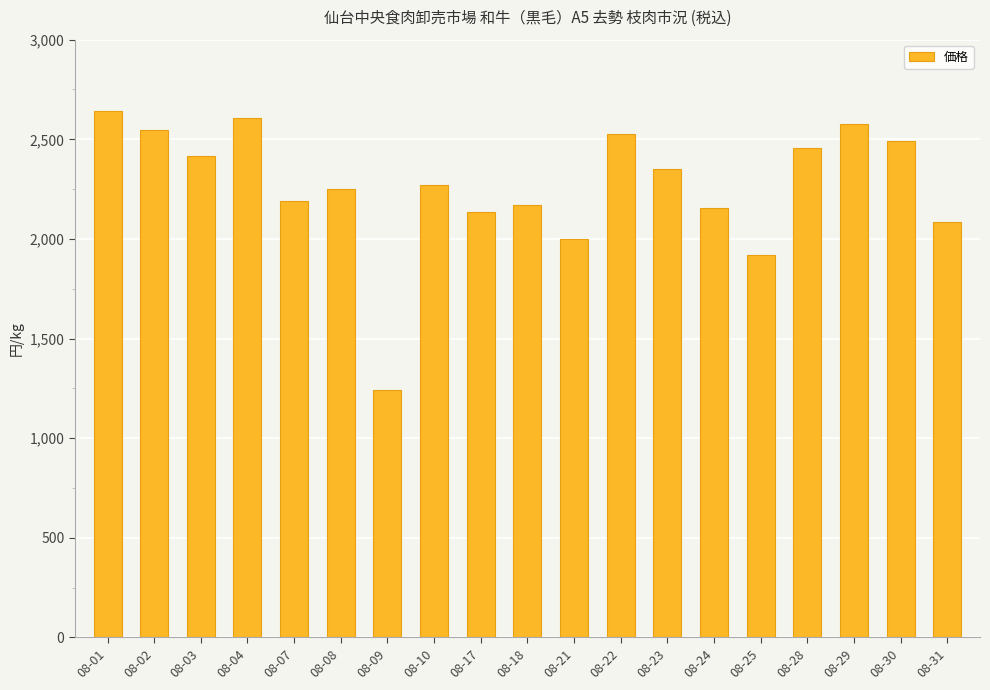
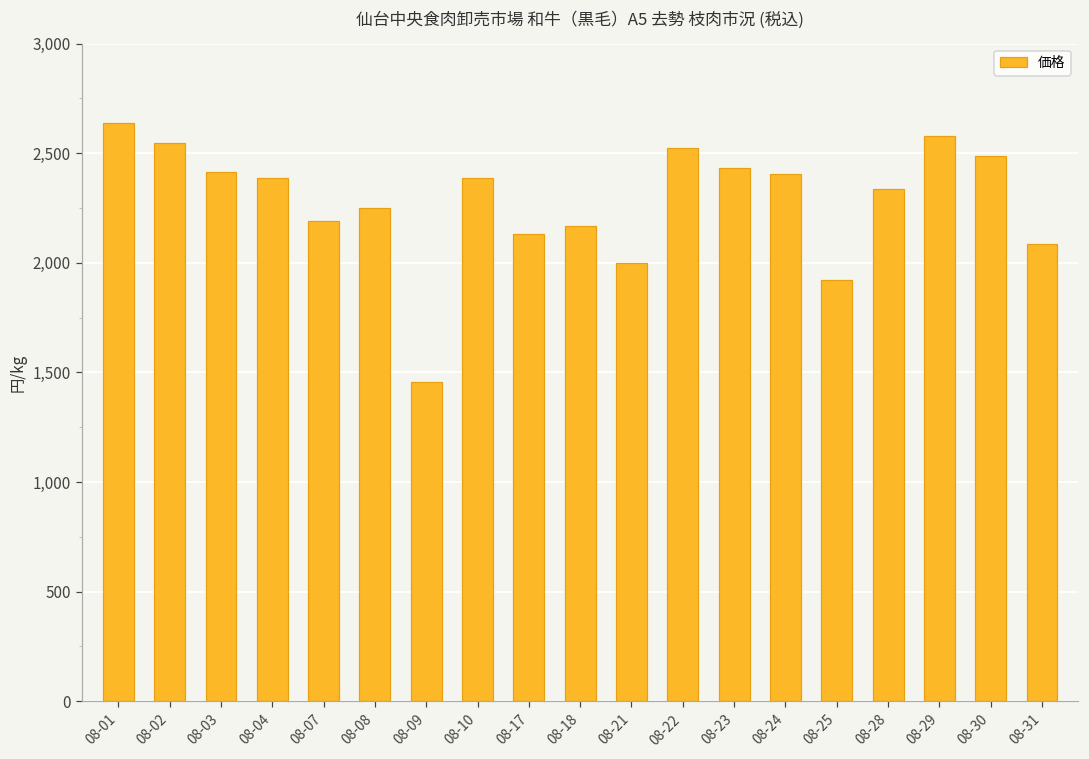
08-04: 2,610 -> 2,390
08-09: 1,240 -> 1,460
08-10: 2,270 -> 2,390
08-23: 2,350 -> 2,430
08-24: 2,160 -> 2,410
08-28: 2,450 -> 2,340
